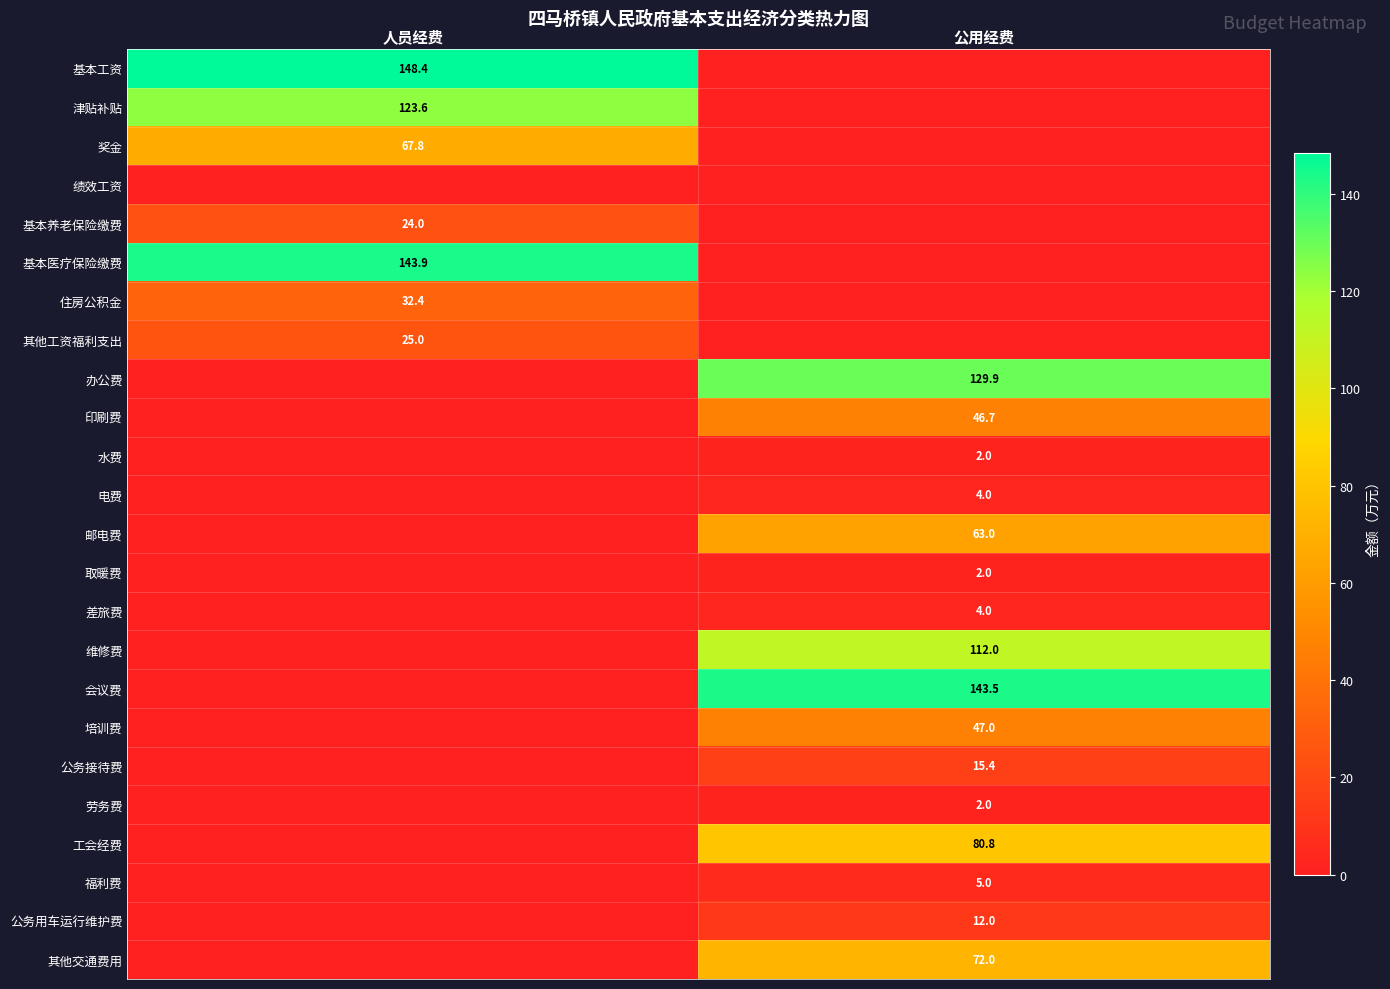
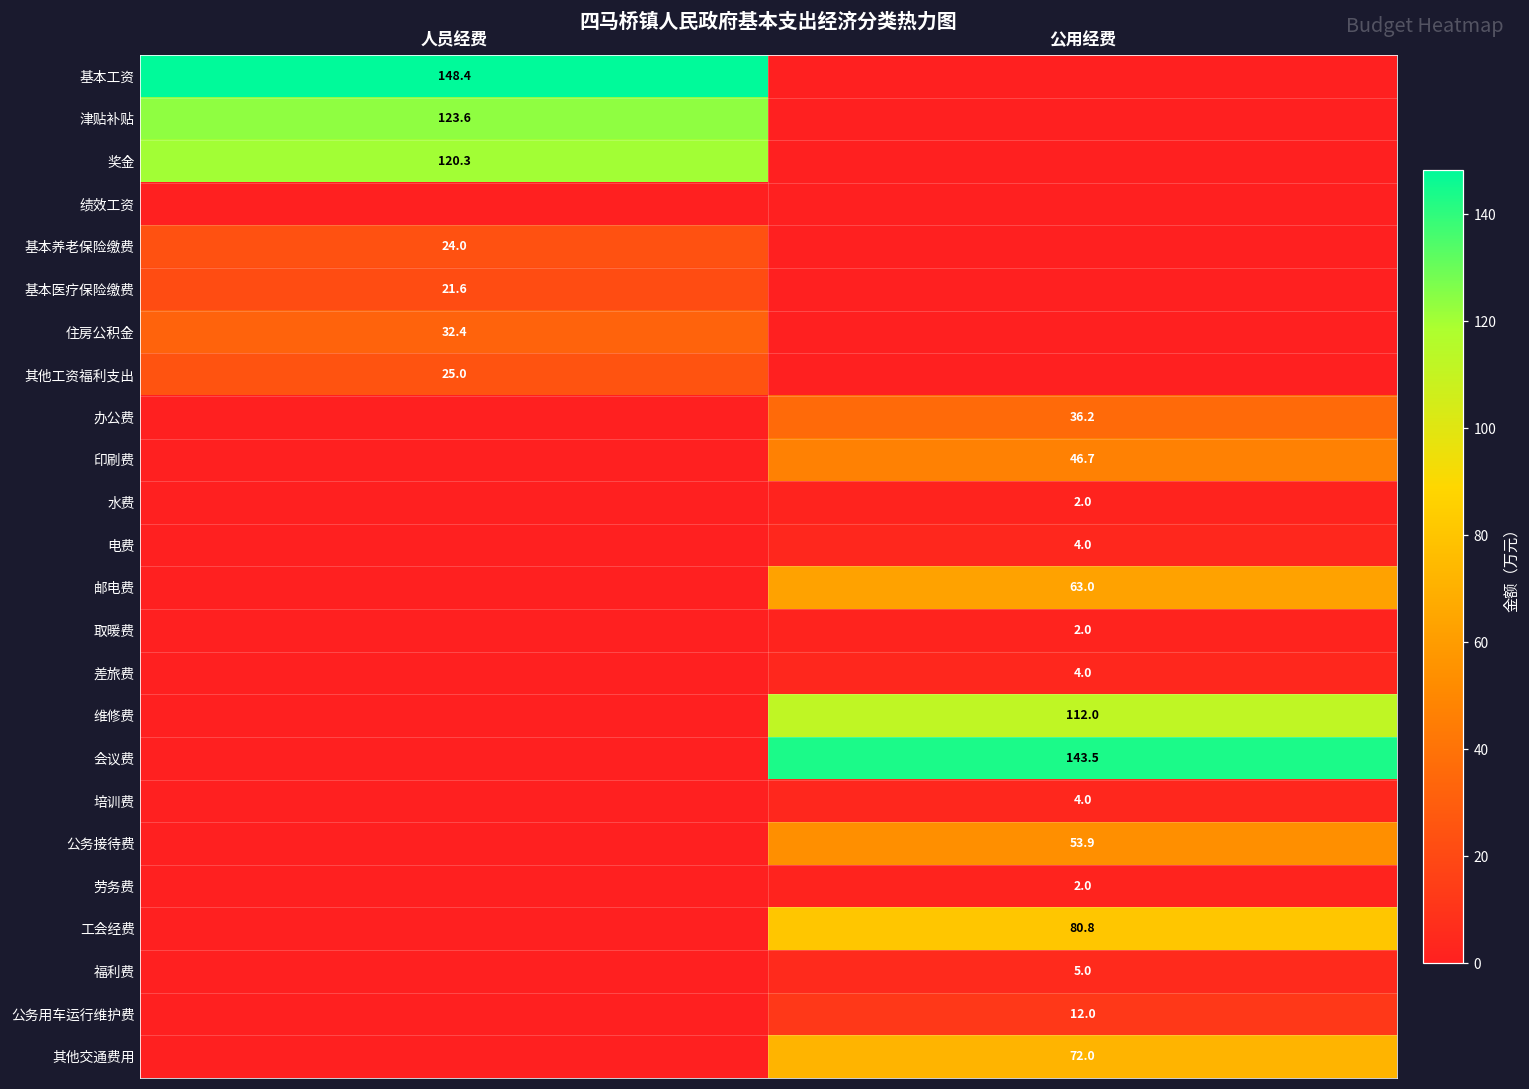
奖金, 人员经费: 67.8 -> 120.3
基本医疗保险缴费, 人员经费: 143.9 -> 21.6
办公费, 公用经费: 129.9 -> 36.2
培训费, 公用经费: 47.0 -> 4.0
公务接待费, 公用经费: 15.4 -> 53.9
